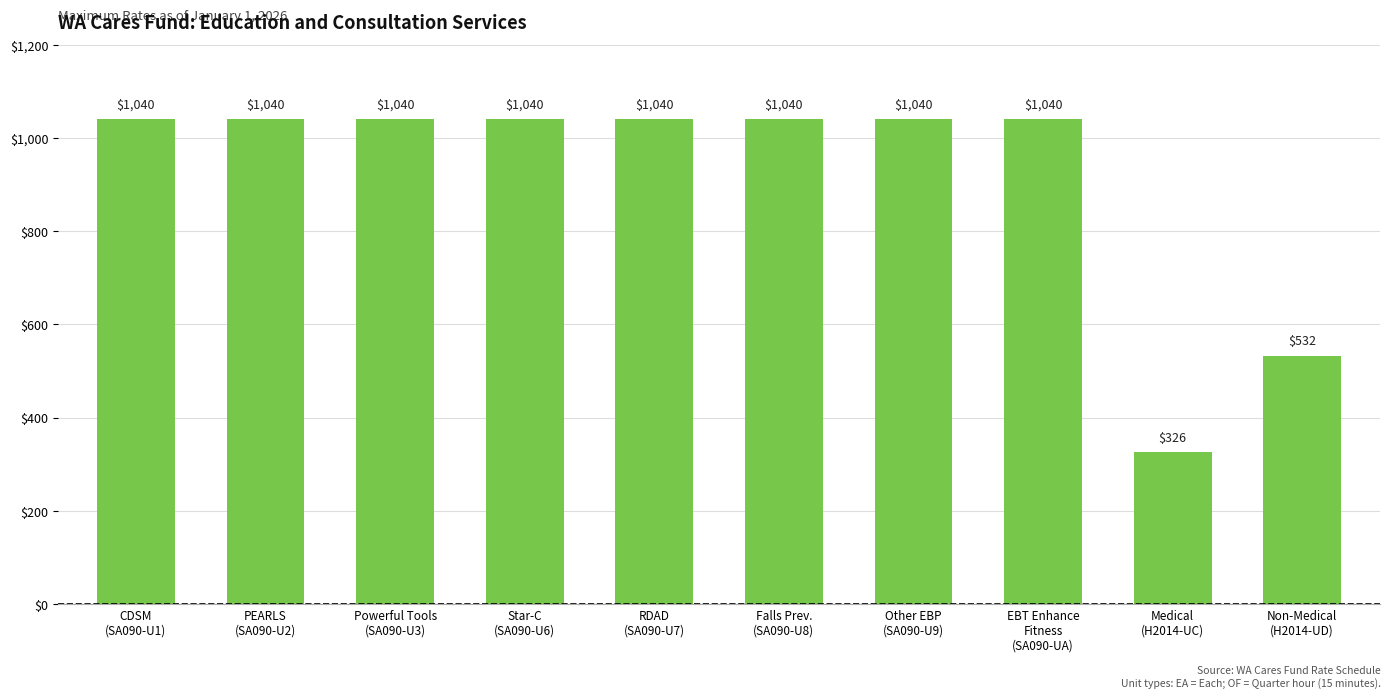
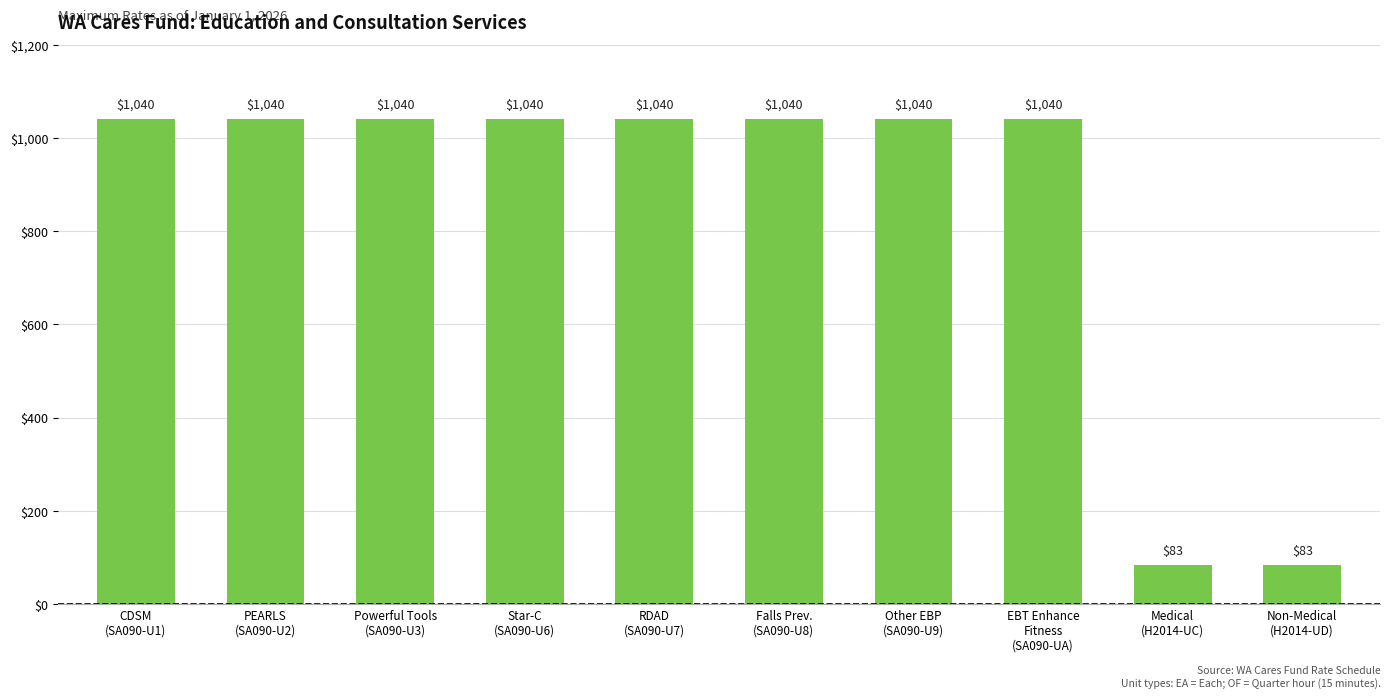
Medical (H2014-UC): $326 -> $83
Non-Medical (H2014-UD): $532 -> $83
